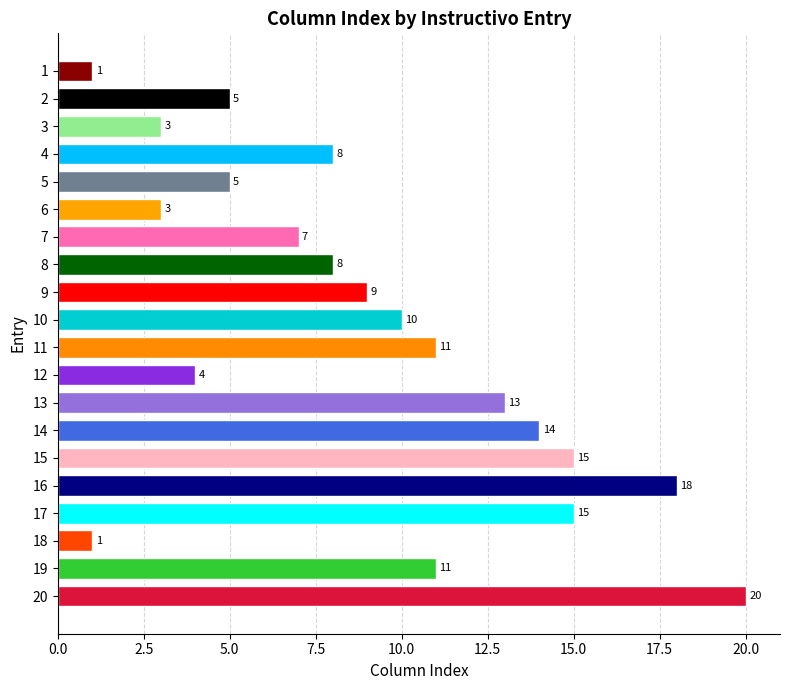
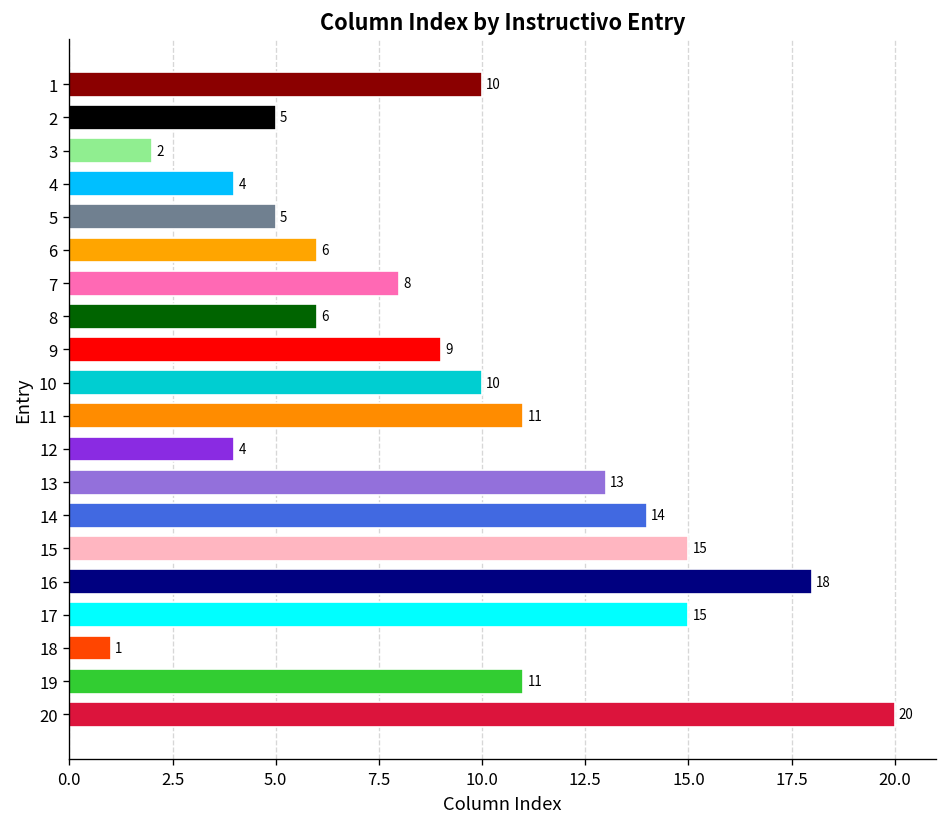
1: 1 -> 10
3: 3 -> 2
4: 8 -> 4
6: 3 -> 6
7: 7 -> 8
8: 8 -> 6
